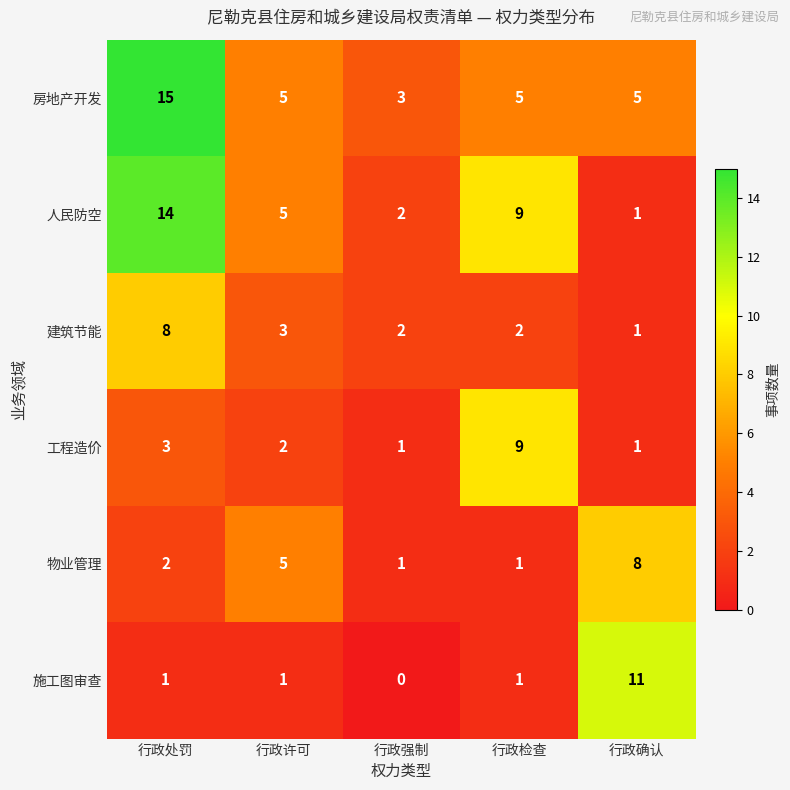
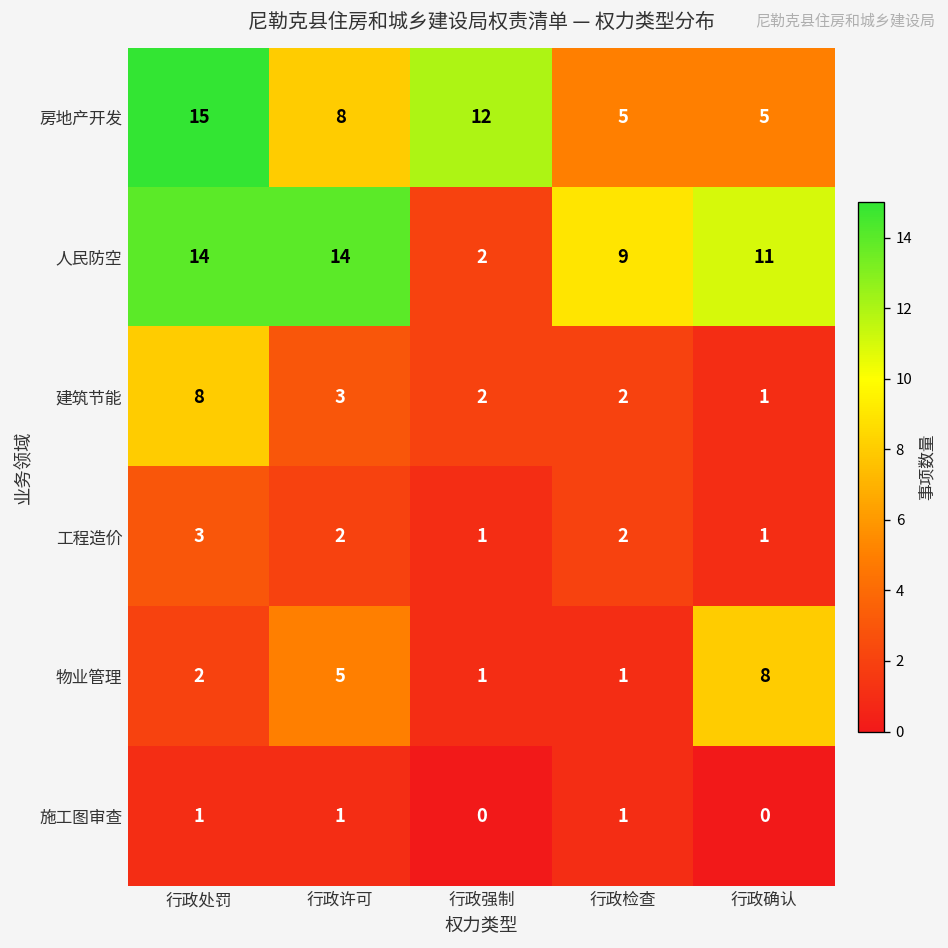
房地产开发, 行政许可: 5 -> 8
房地产开发, 行政强制: 3 -> 12
人民防空, 行政许可: 5 -> 14
人民防空, 行政确认: 1 -> 11
工程造价, 行政检查: 9 -> 2
施工图审查, 行政确认: 11 -> 0
